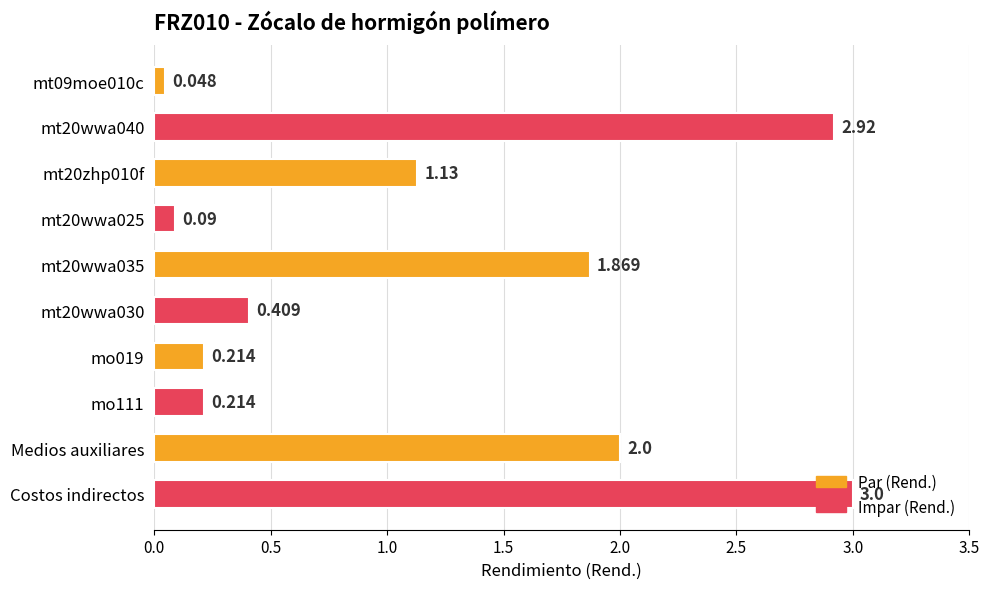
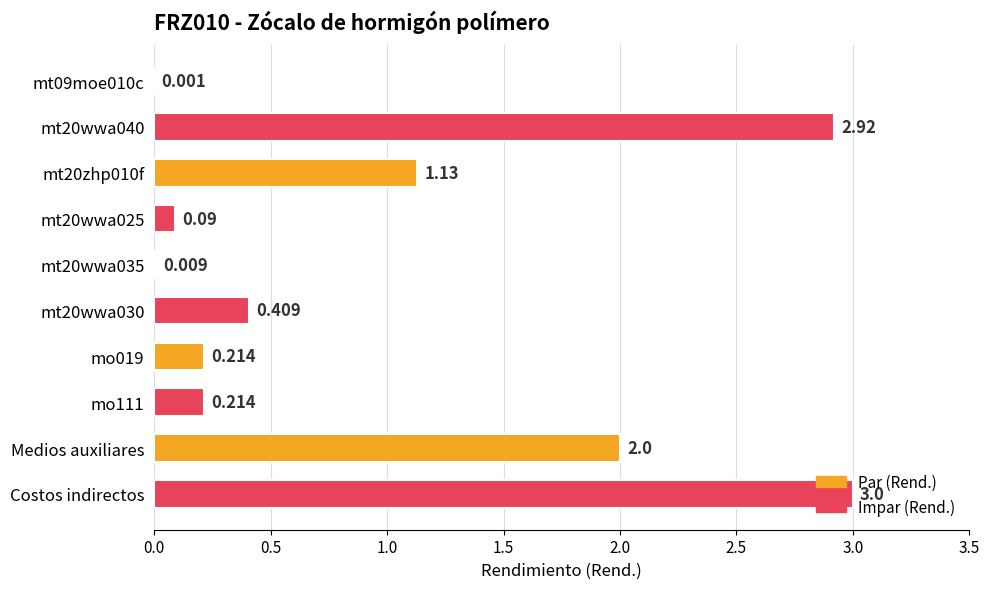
mt09moe010c: 0.048 -> 0.001
mt20wwa035: 1.869 -> 0.009
